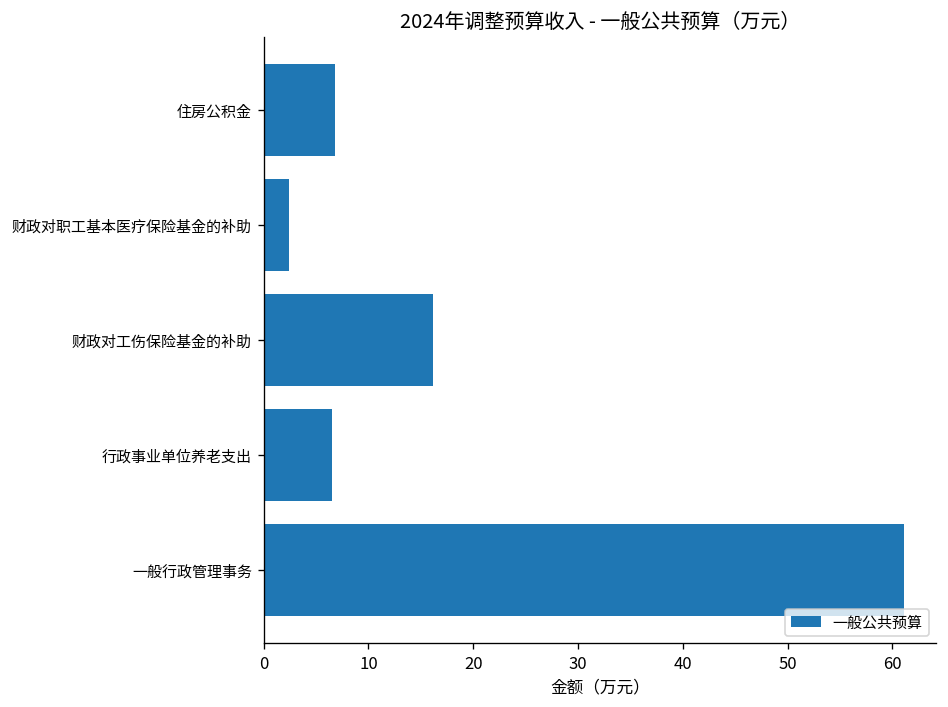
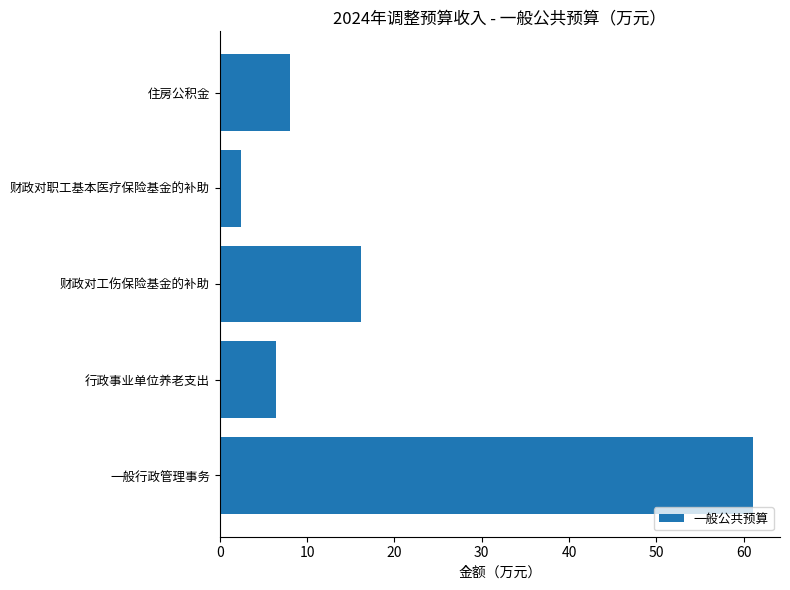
住房公积金: 7 -> 8
